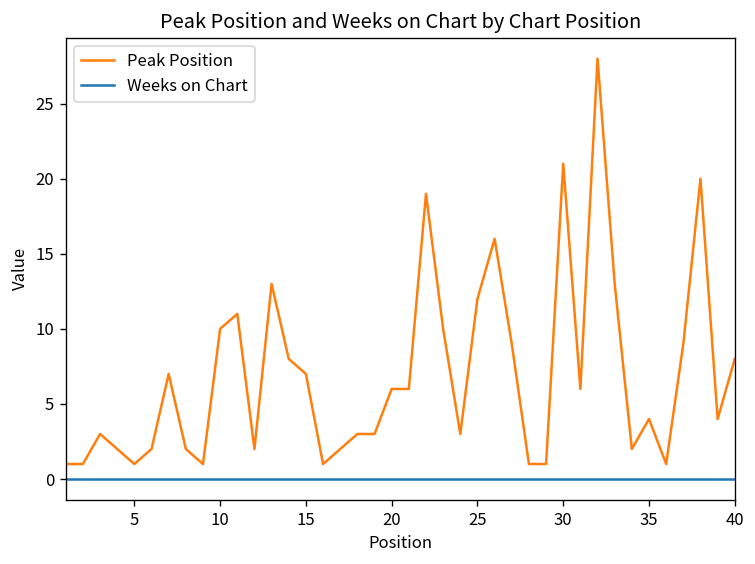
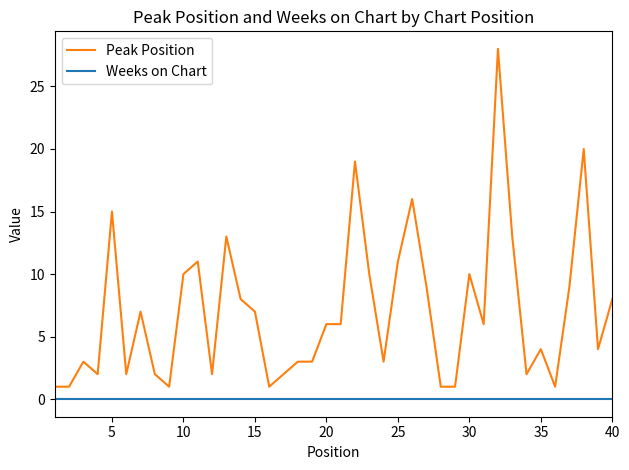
Peak Position, 5: 1 -> 15
Peak Position, 25: 12 -> 11
Peak Position, 30: 21 -> 10
